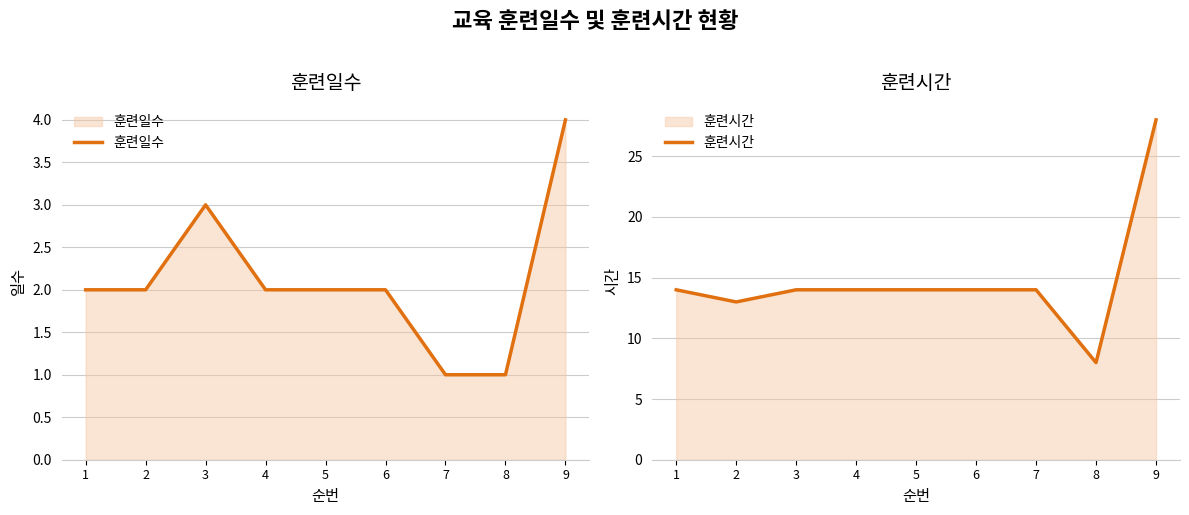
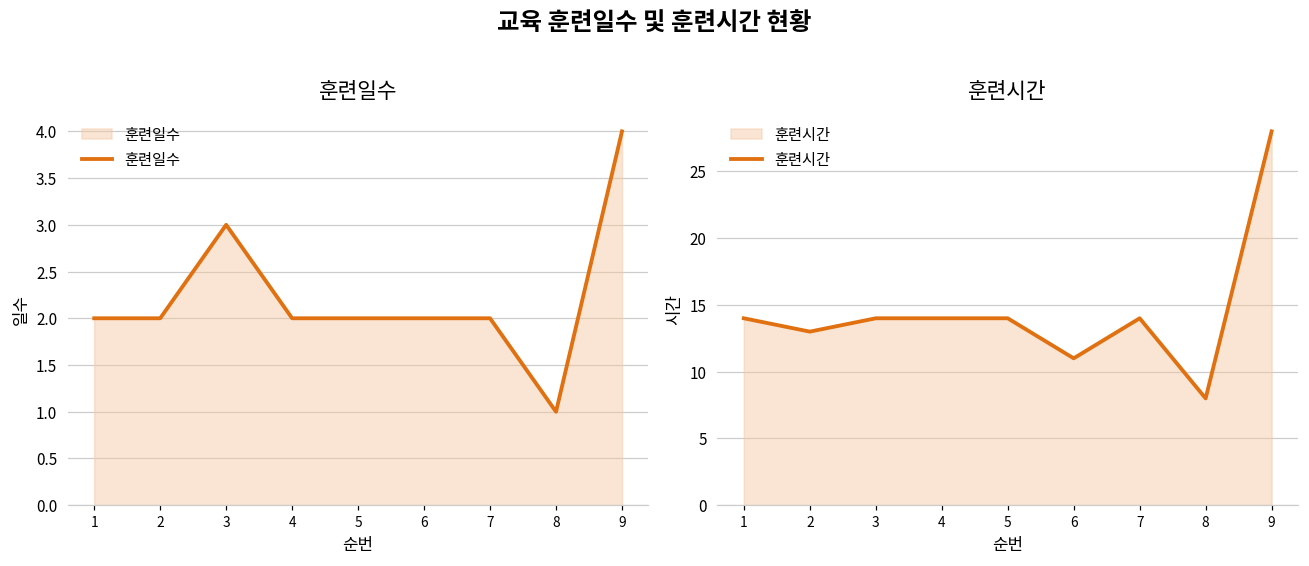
훈련일수, 7: 1 -> 2
훈련시간, 6: 14 -> 11
